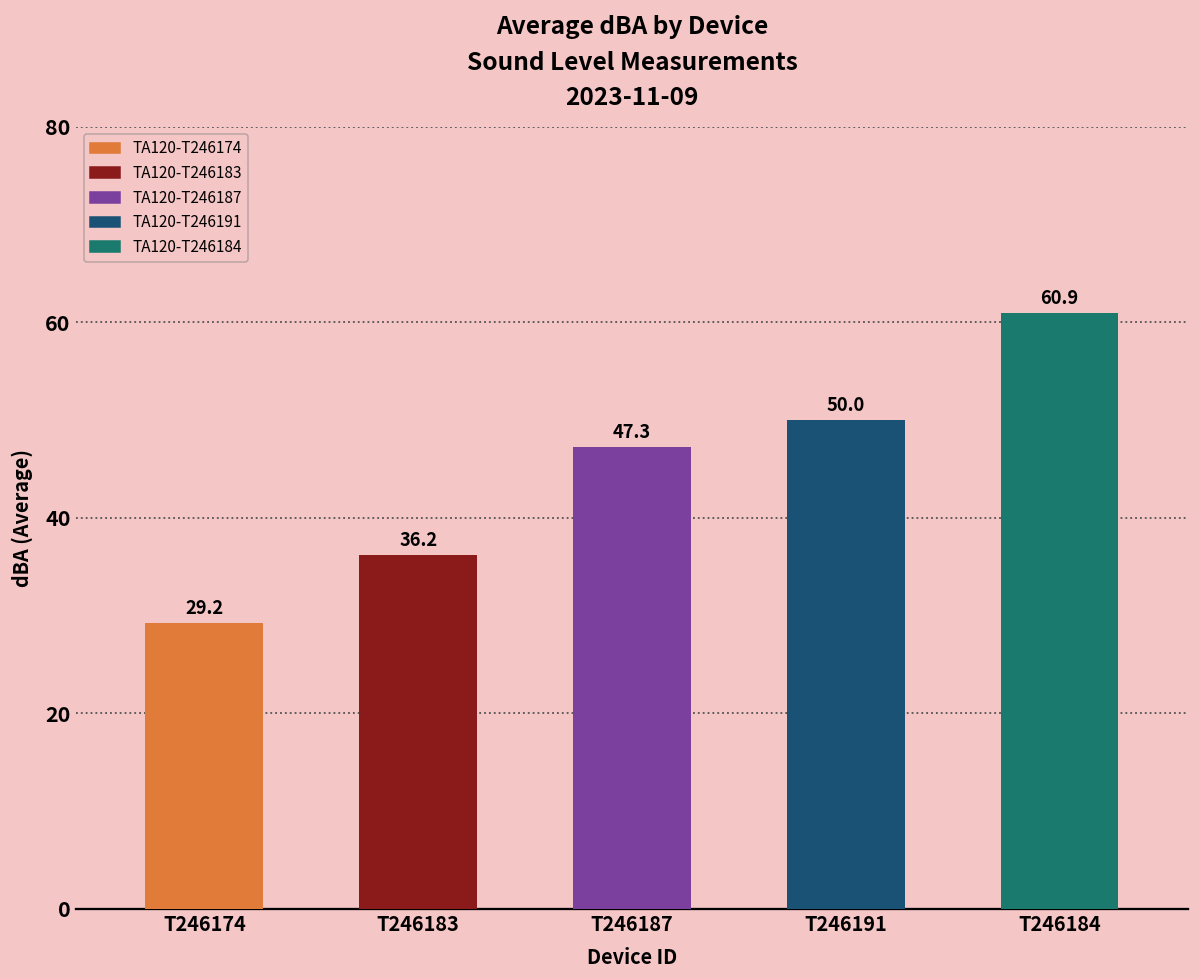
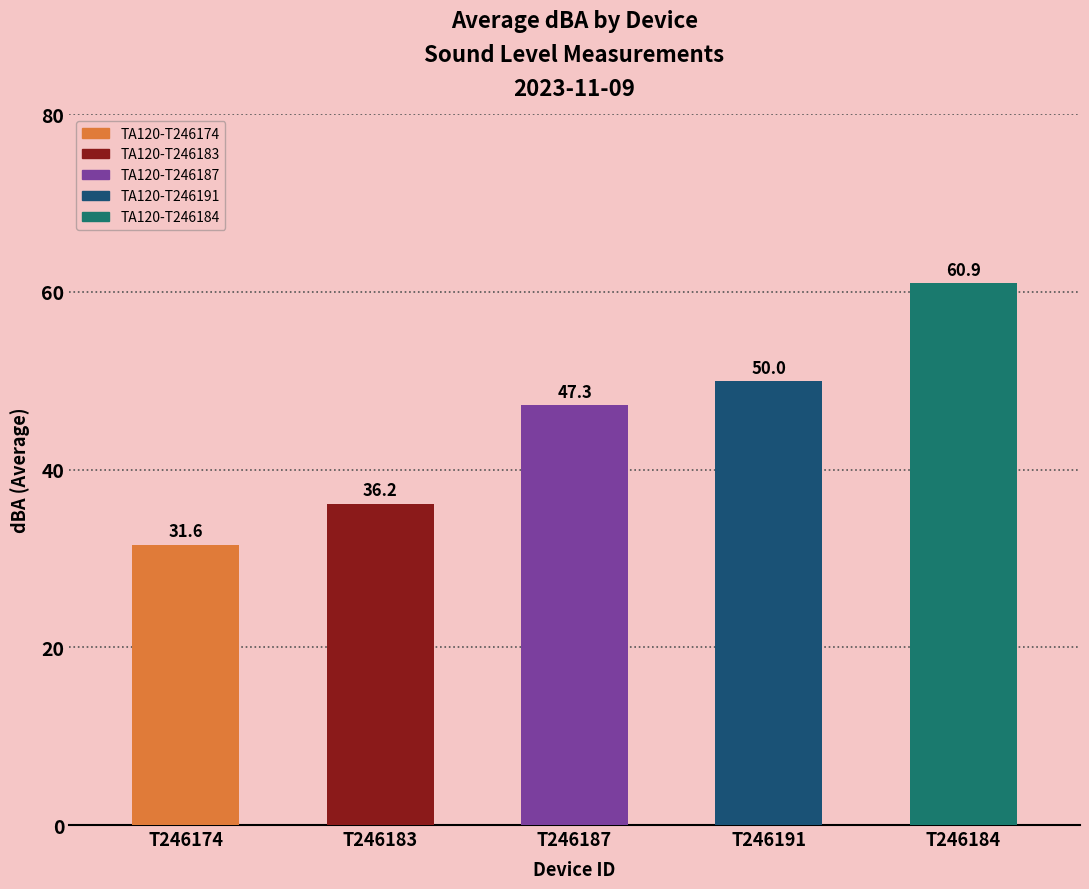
T246174: 29.2 -> 31.6
